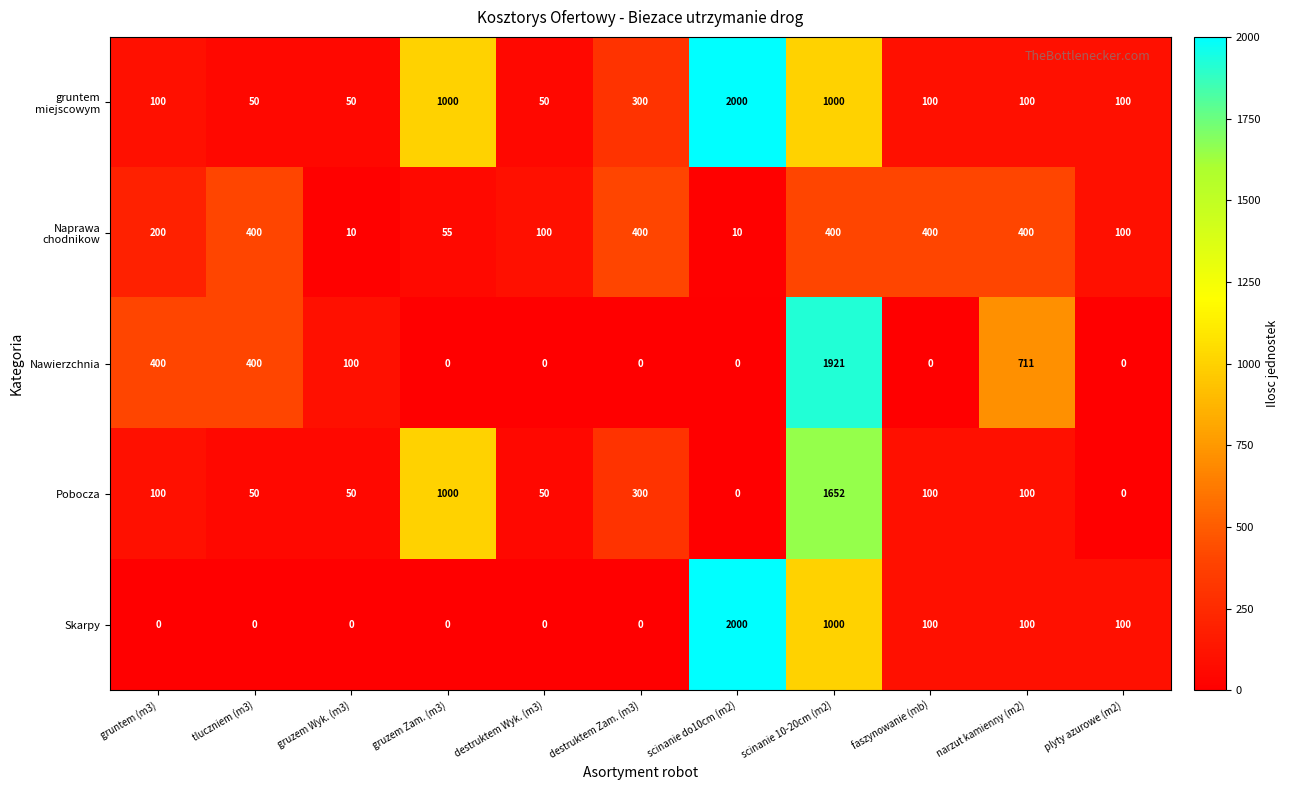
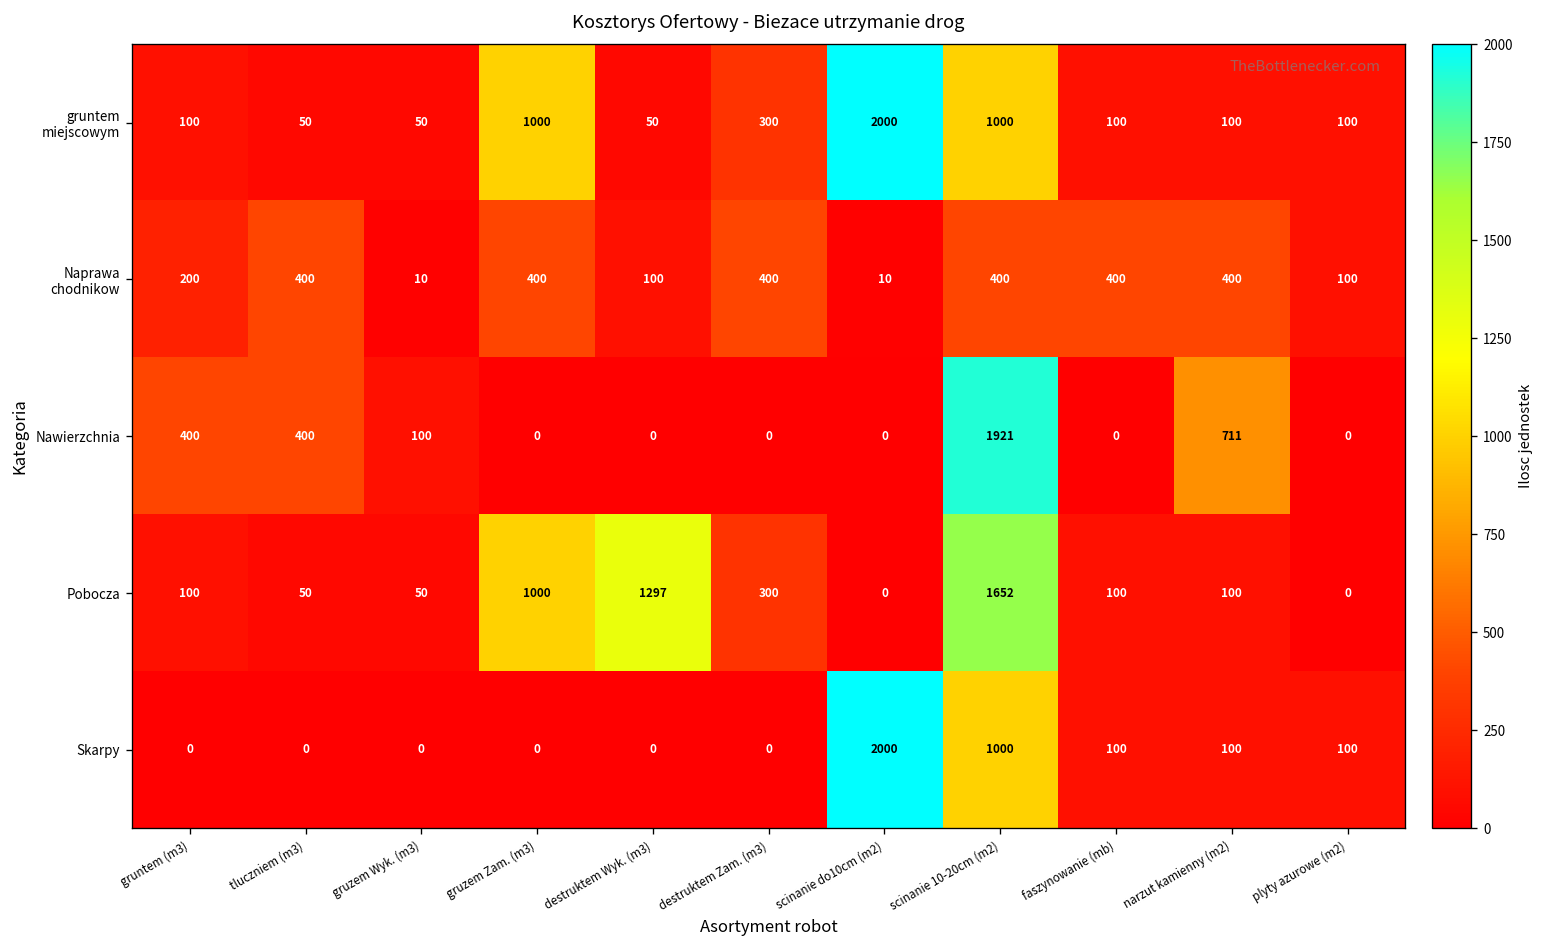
Naprawa chodnikow, gruzem Zam. (m3): 55 -> 400
Pobocza, destruktem Wyk. (m3): 50 -> 1297
